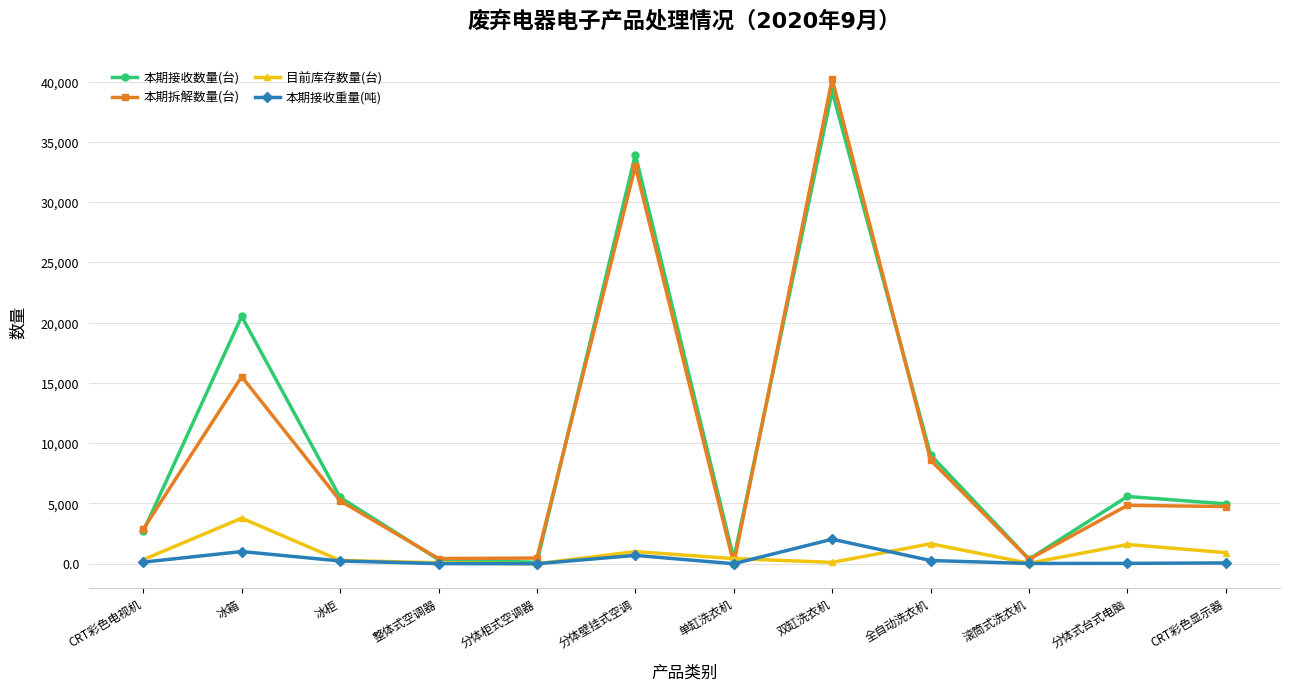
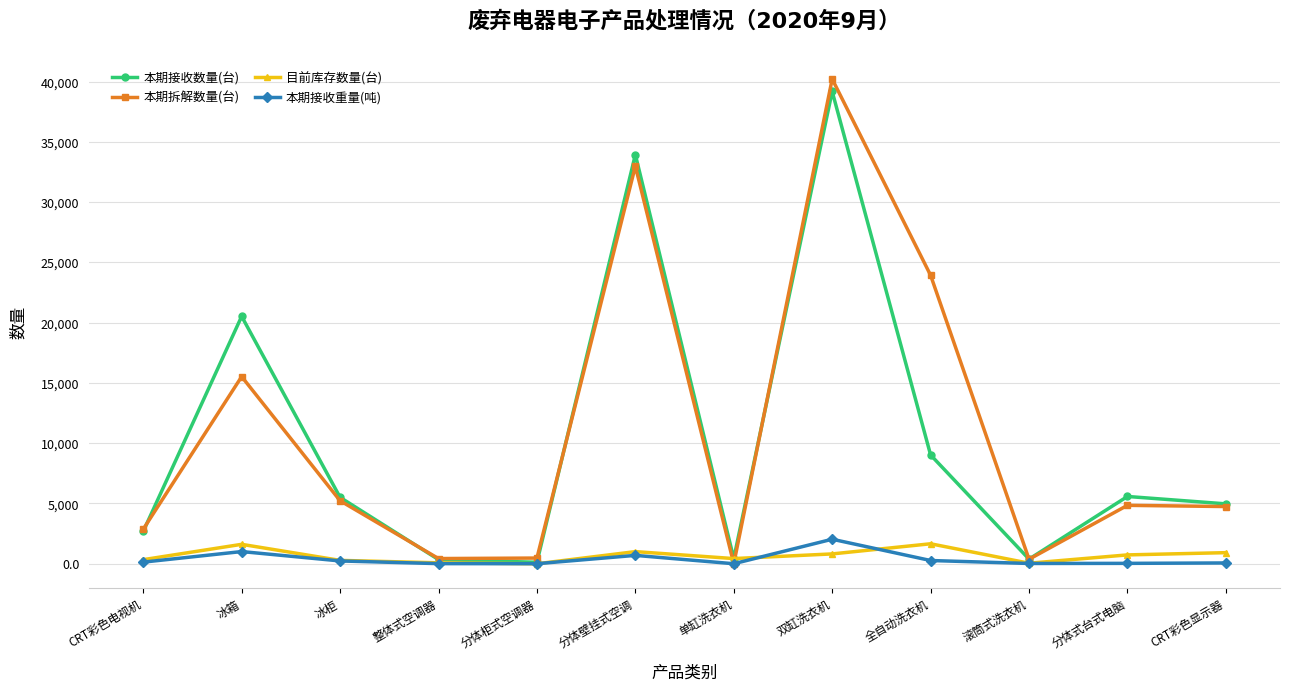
目前库存数量(台), 冰箱: 3,800 -> 1,600
目前库存数量(台), 双缸洗衣机: 100 -> 800
本期拆解数量(台), 全自动洗衣机: 8,600 -> 23,900
目前库存数量(台), 分体式台式电脑: 1,600 -> 700
